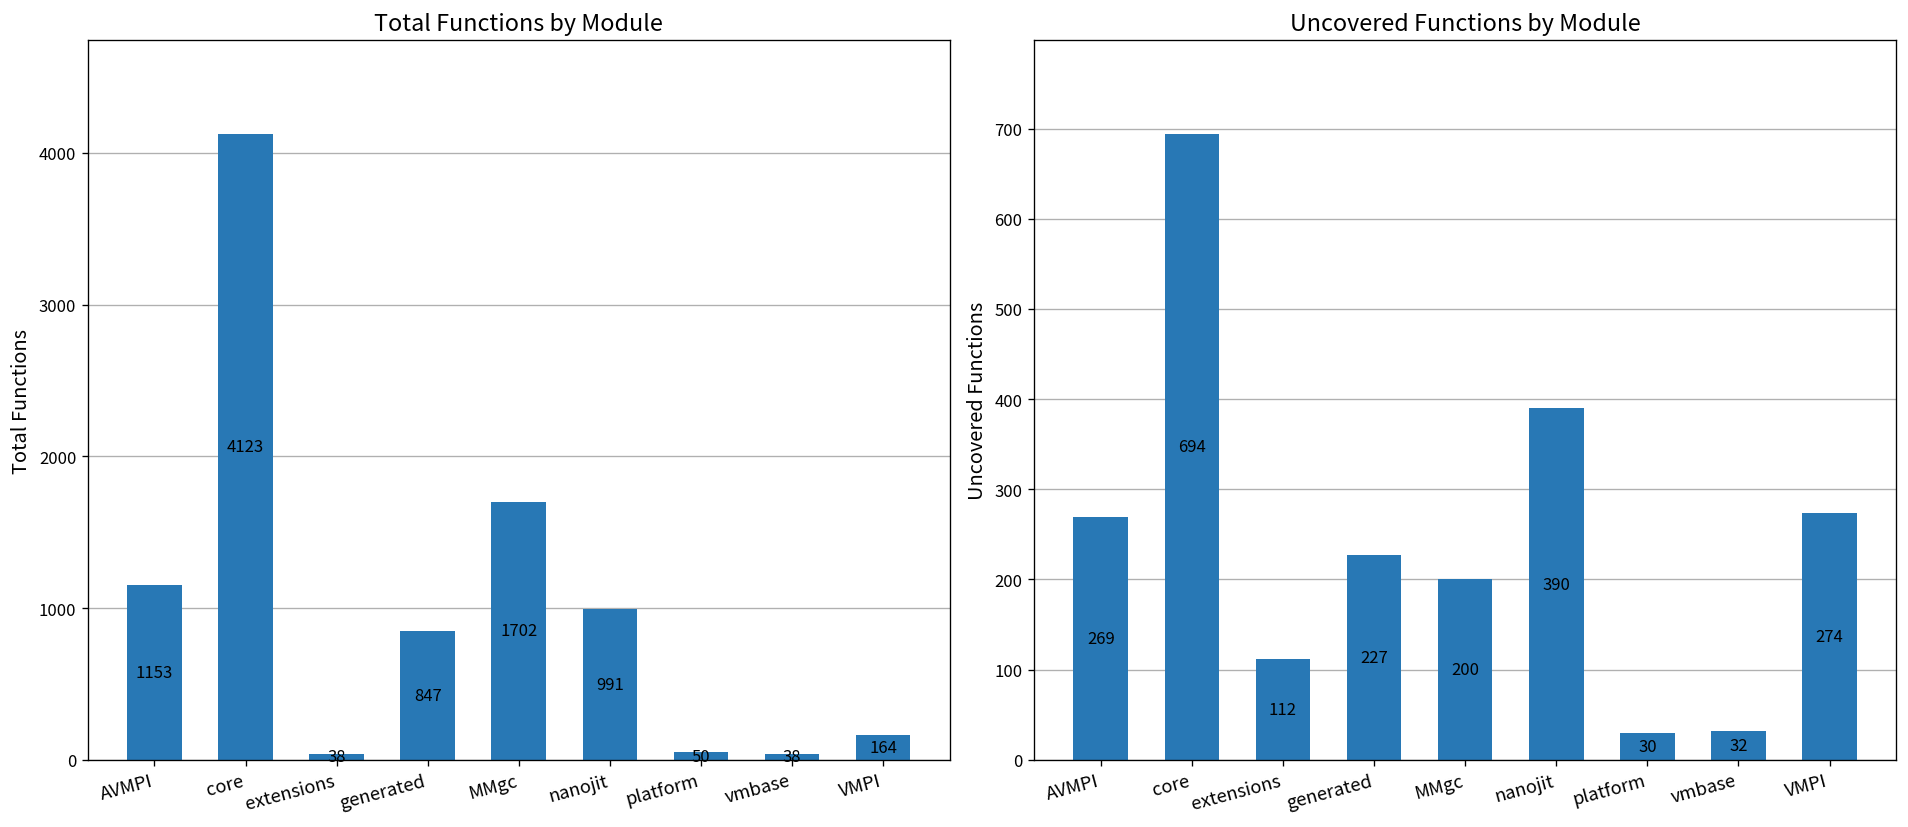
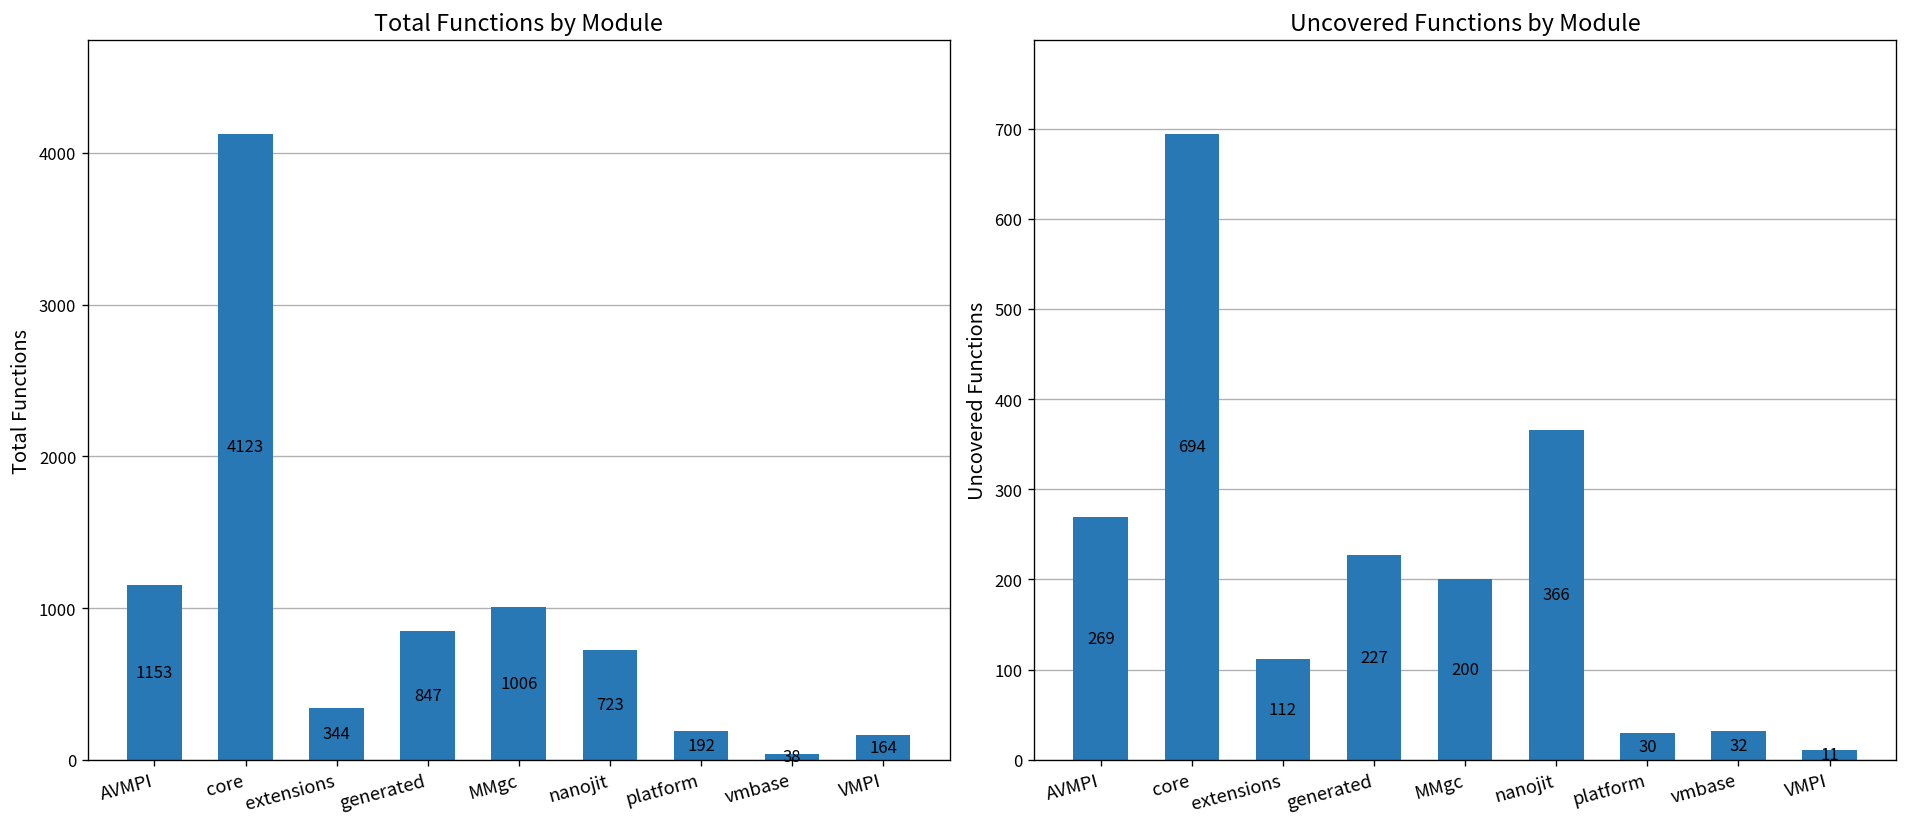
Total Functions by Module, extensions: 38 -> 344
Total Functions by Module, MMgc: 1702 -> 1006
Total Functions by Module, nanojit: 991 -> 723
Total Functions by Module, platform: 50 -> 192
Uncovered Functions by Module, nanojit: 390 -> 366
Uncovered Functions by Module, VMPI: 274 -> 11
